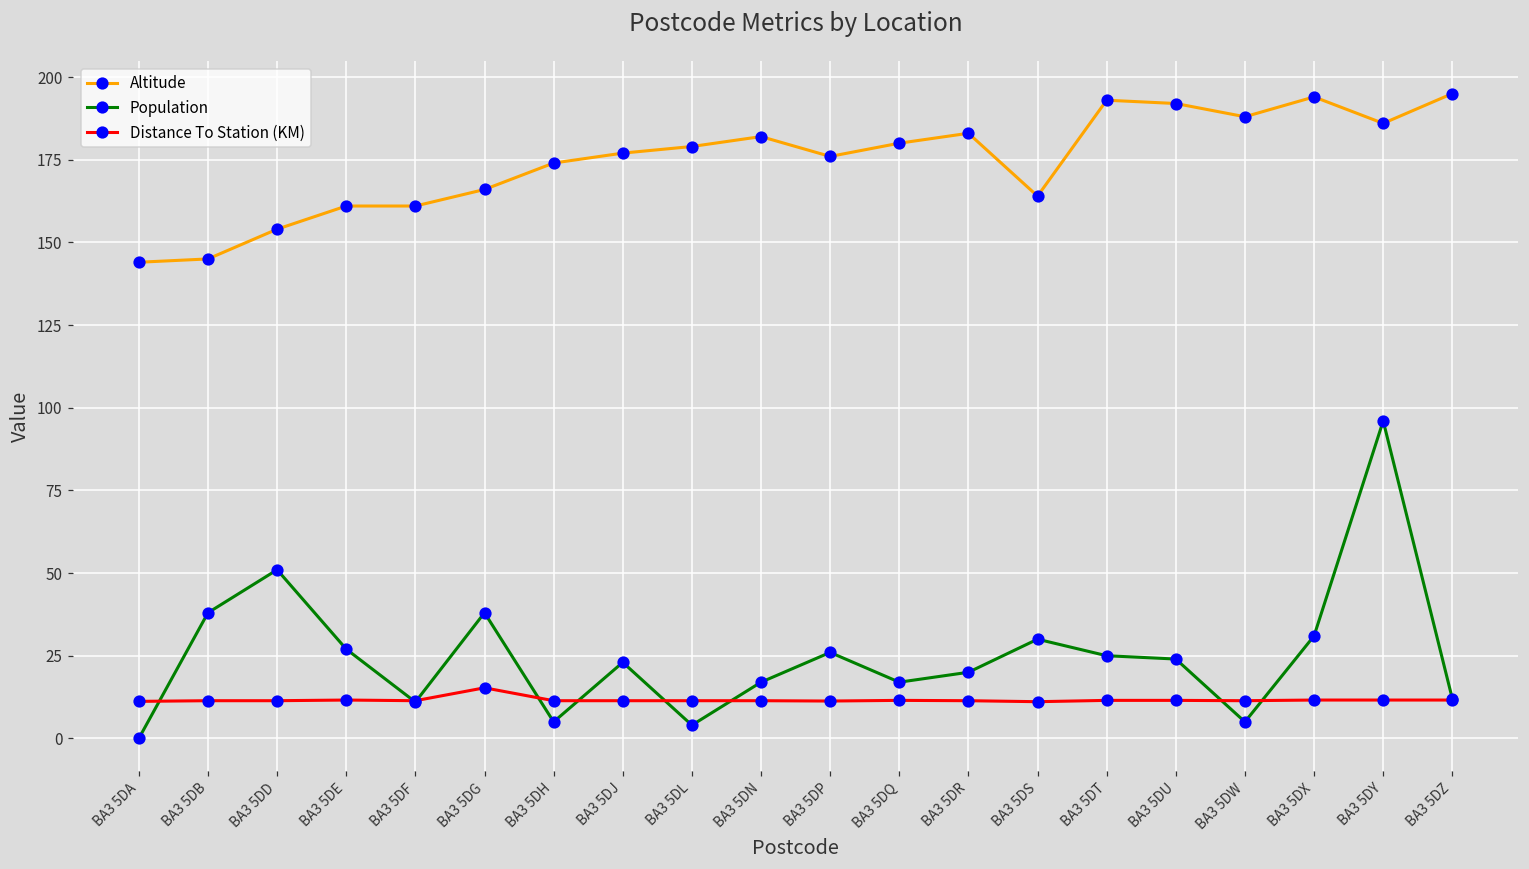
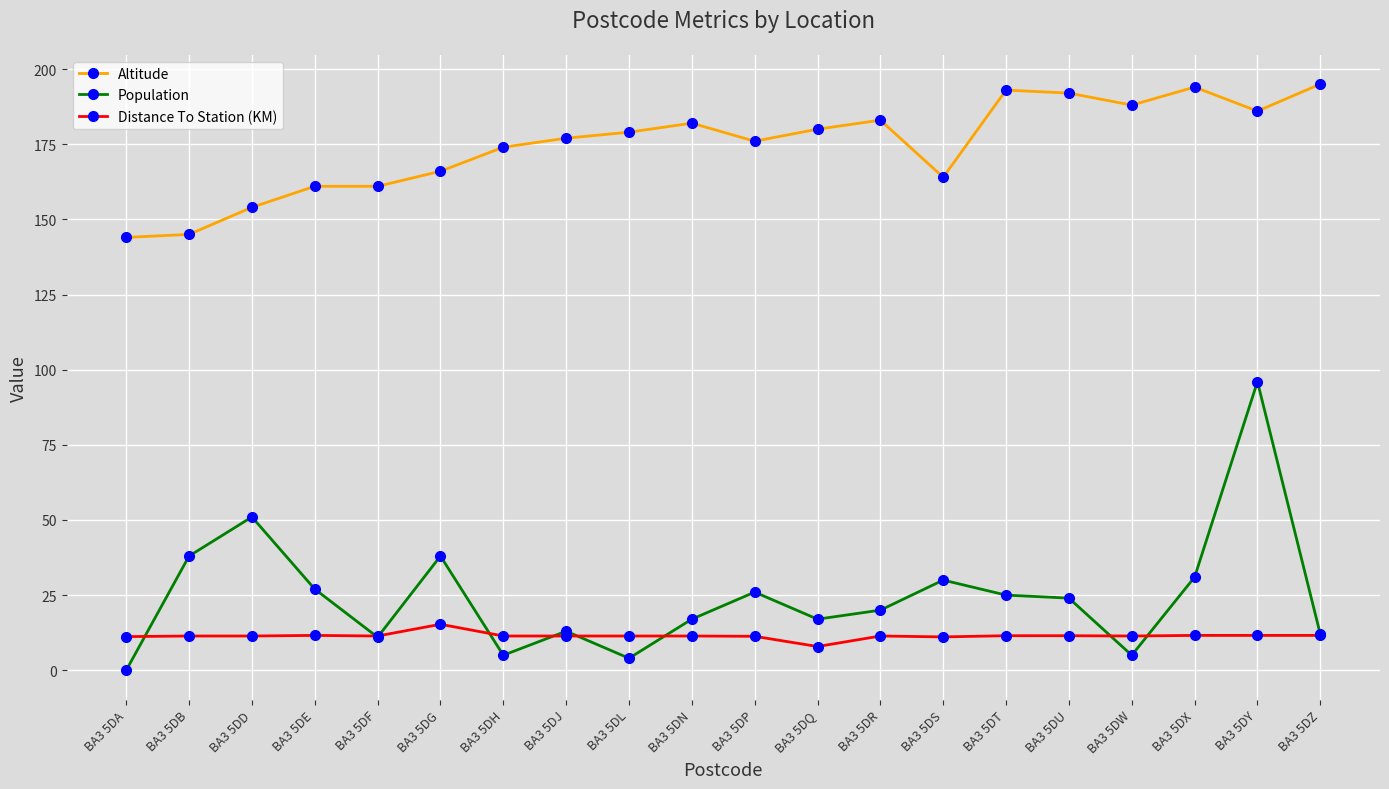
Population, BA3 5DJ: 23 -> 13
Distance To Station (KM), BA3 5DQ: 12 -> 8
